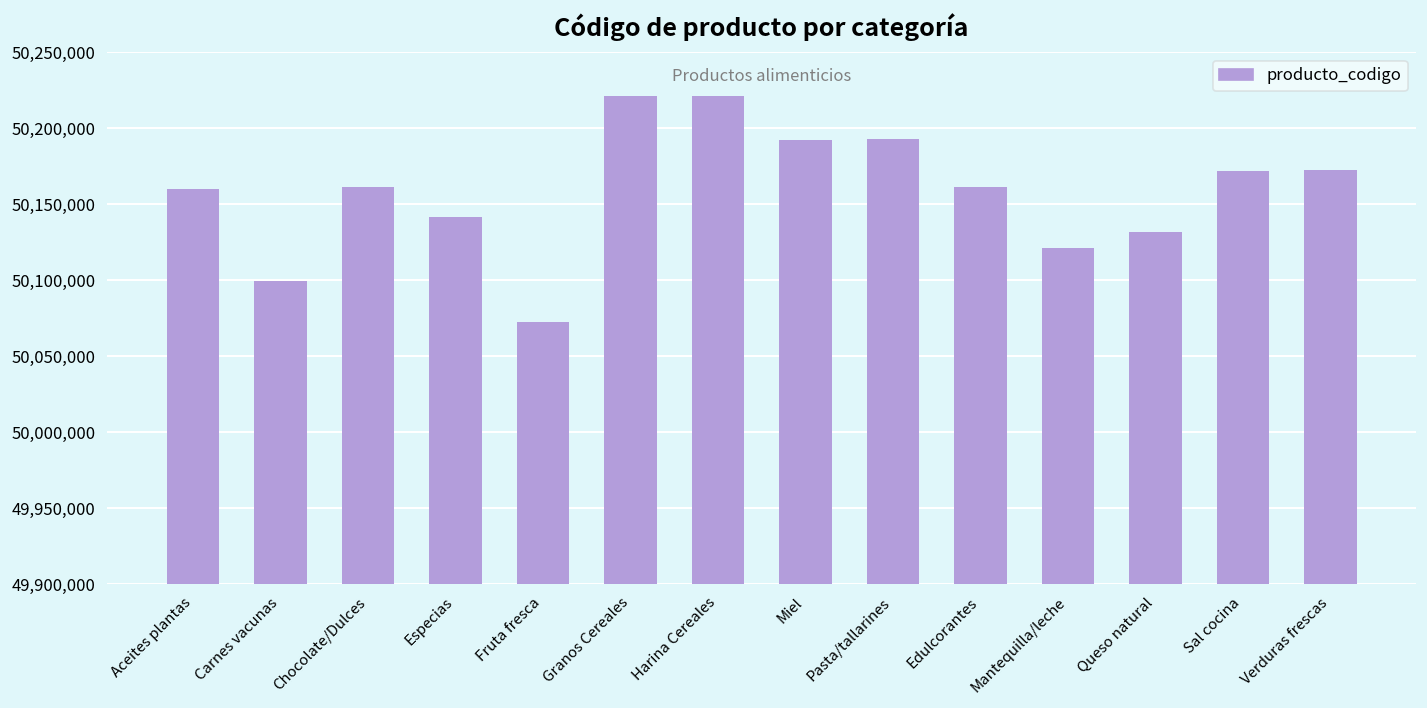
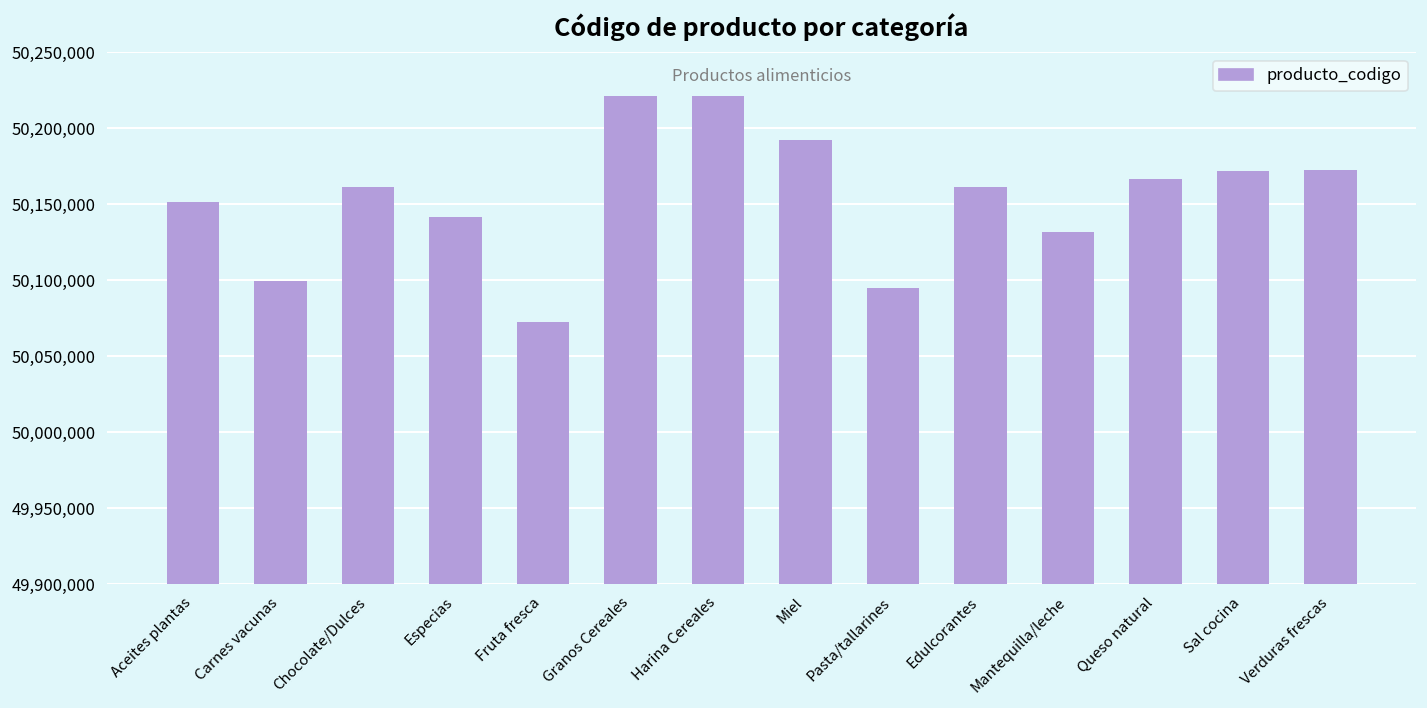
Aceites plantas: 50,160,000 -> 50,152,000
Pasta/tallarines: 50,193,000 -> 50,095,000
Mantequilla/leche: 50,121,000 -> 50,132,000
Queso natural: 50,132,000 -> 50,167,000
